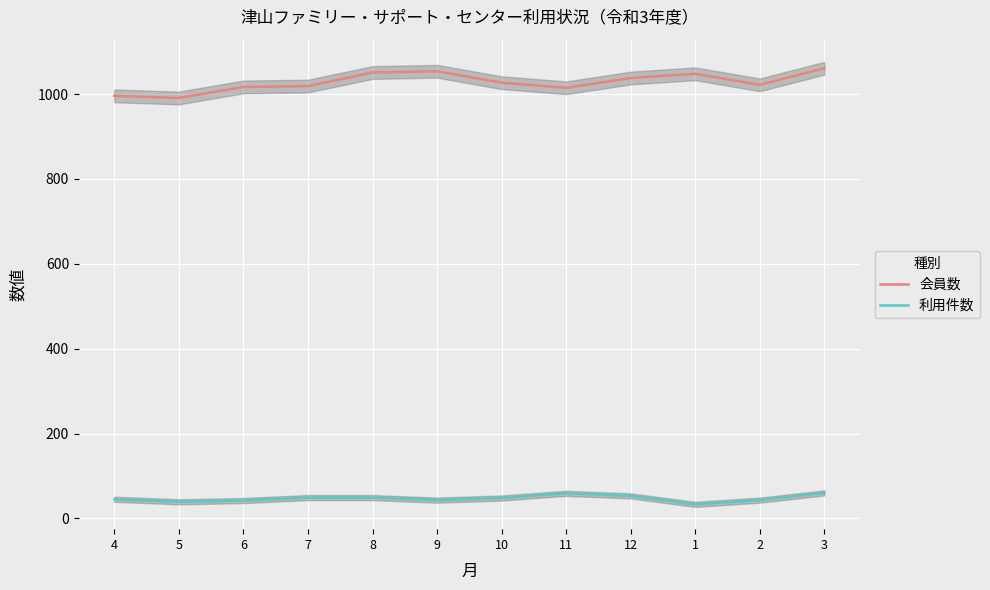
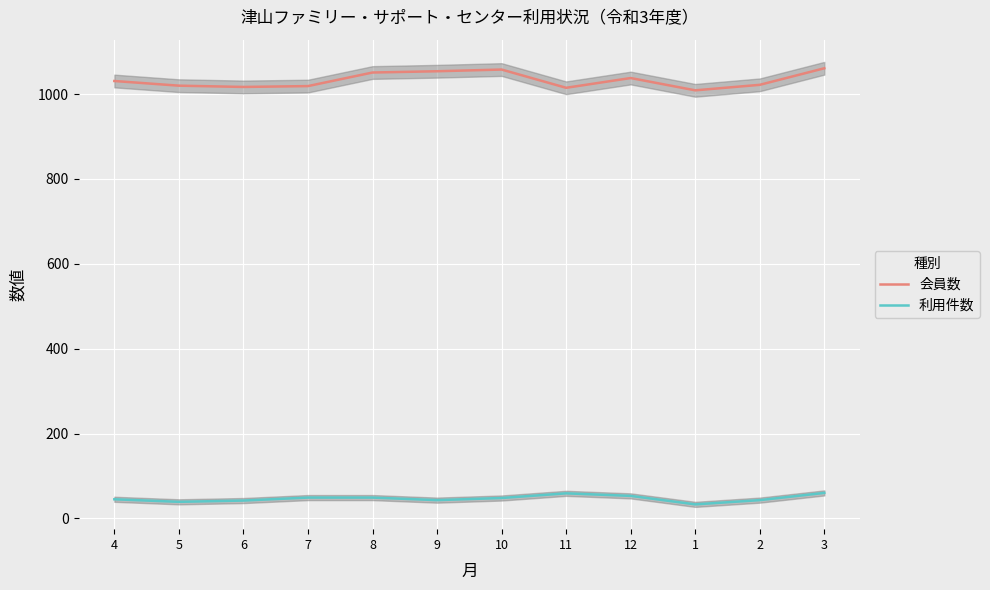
会員数, 4: 1000 -> 1030
会員数, 5: 990 -> 1020
会員数, 10: 1030 -> 1060
会員数, 1: 1050 -> 1010
